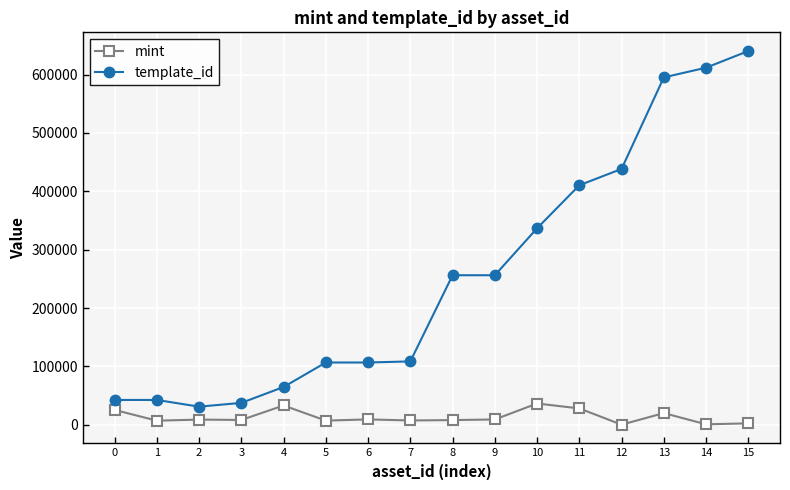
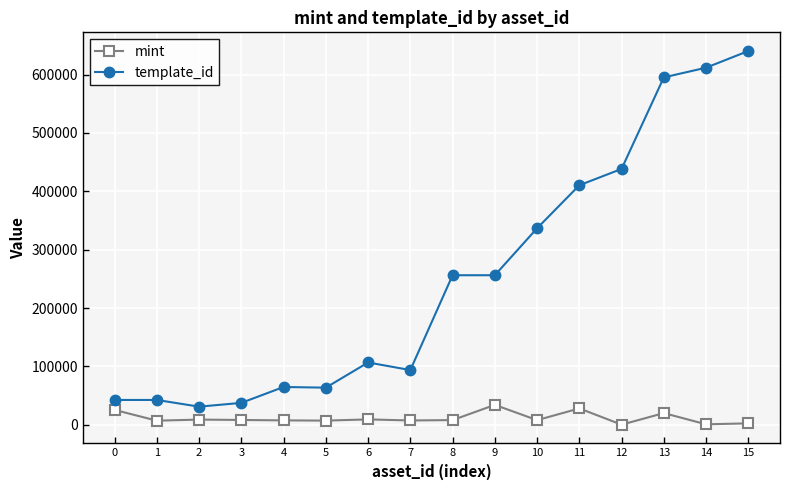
mint, 4: 30000 -> 10000
template_id, 5: 110000 -> 60000
template_id, 7: 110000 -> 90000
mint, 9: 10000 -> 30000
mint, 10: 40000 -> 10000
